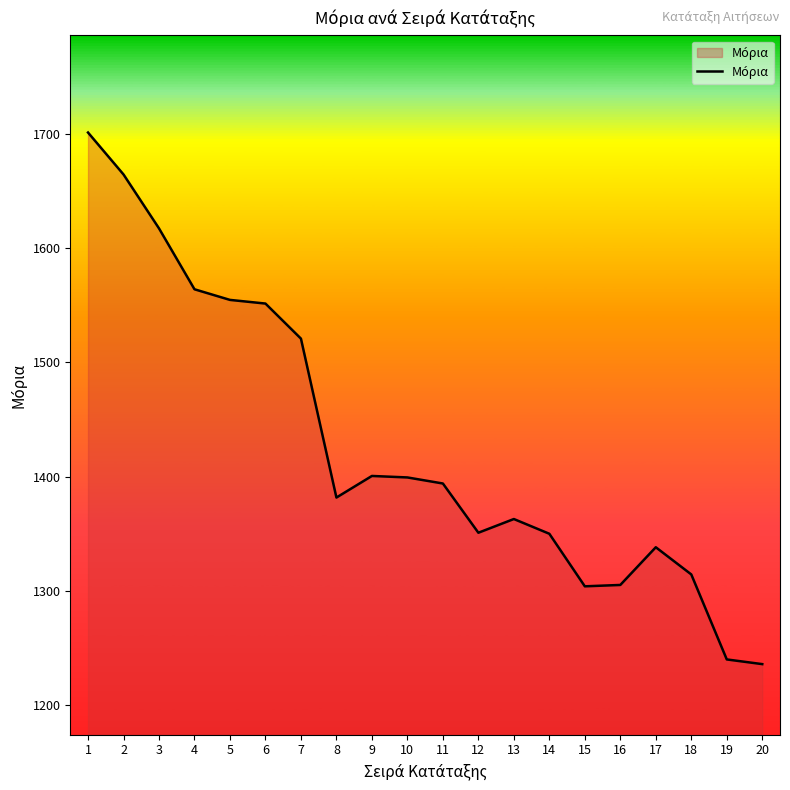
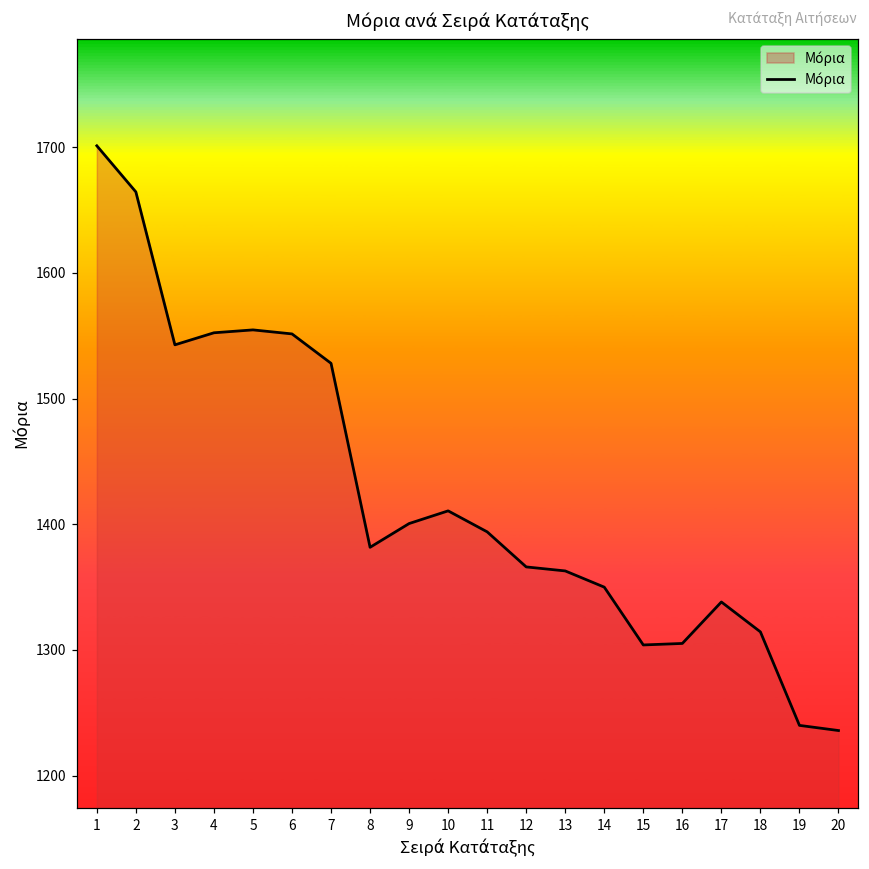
3: 1617 -> 1543
4: 1564 -> 1552
7: 1521 -> 1528
10: 1399 -> 1411
12: 1351 -> 1366
